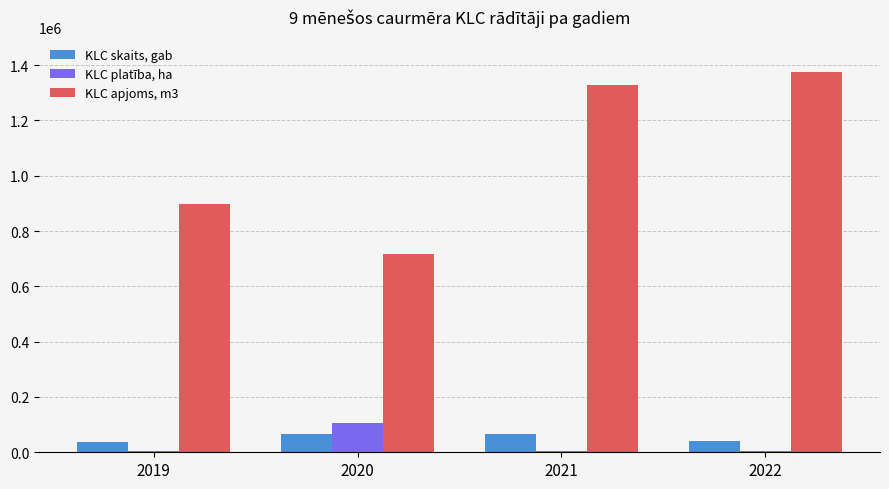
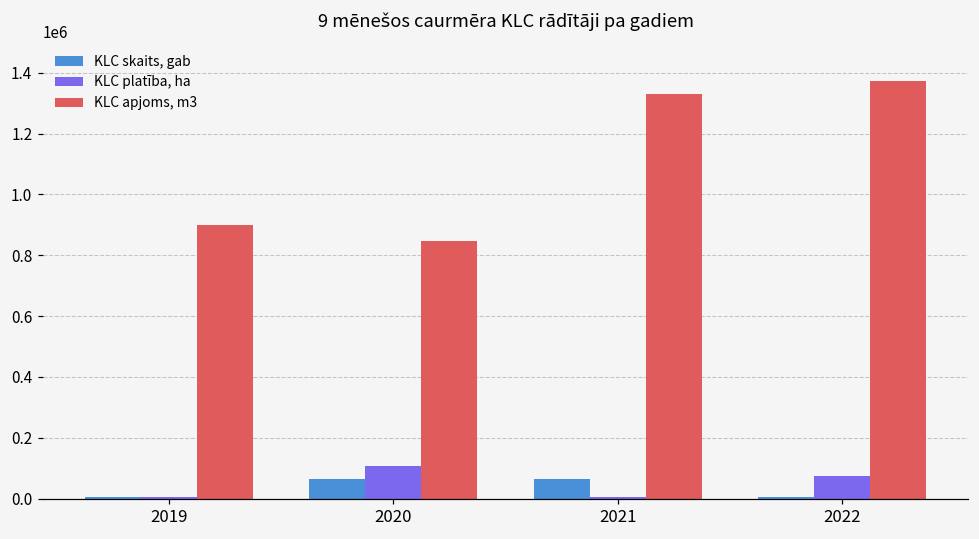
KLC skaits, gab, 2019: 40000 -> 0
KLC apjoms, m3, 2020: 720000 -> 850000
KLC skaits, gab, 2022: 40000 -> 10000
KLC platība, ha, 2022: 10000 -> 70000
